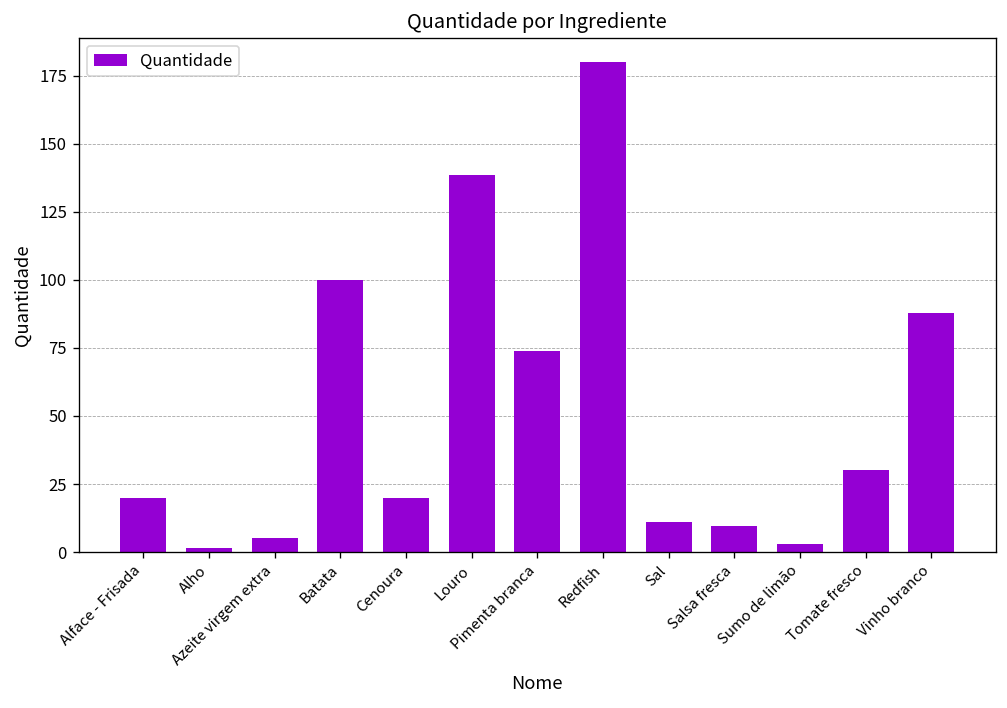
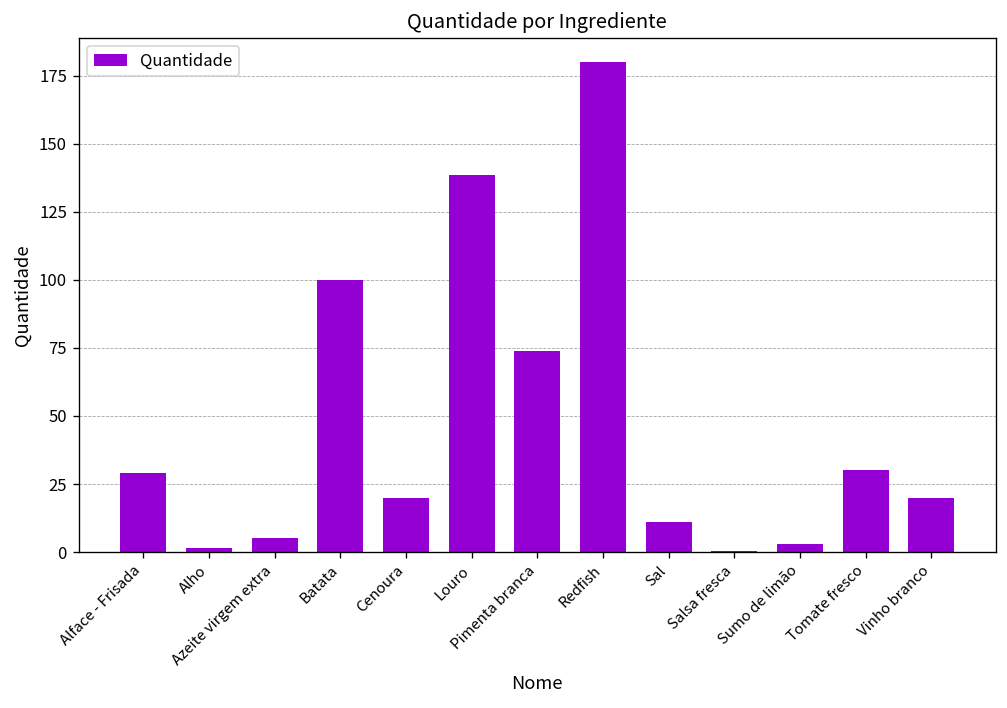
Alface - Frisada: 20 -> 29
Salsa fresca: 10 -> 1
Vinho branco: 88 -> 20
